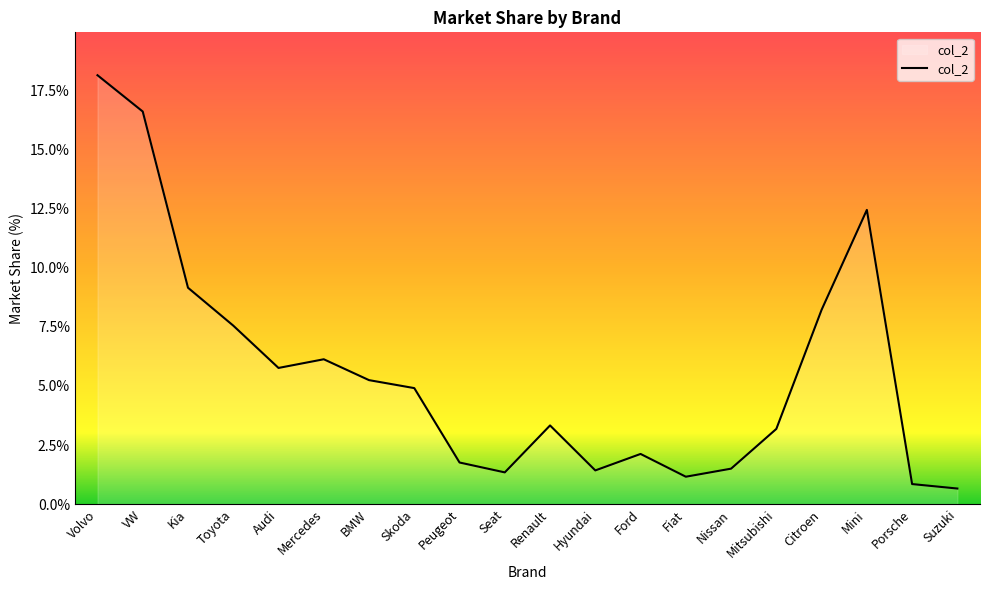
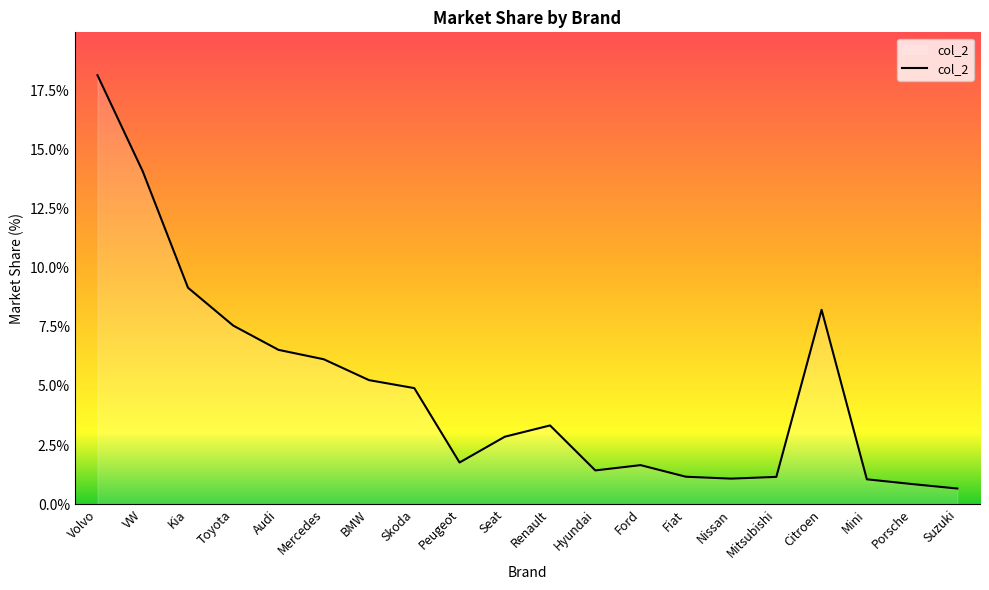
VW: 16.6% -> 14.1%
Audi: 5.8% -> 6.5%
Seat: 1.3% -> 2.9%
Ford: 2.1% -> 1.6%
Nissan: 1.5% -> 1.1%
Mitsubishi: 3.2% -> 1.2%
Mini: 12.4% -> 1.1%
